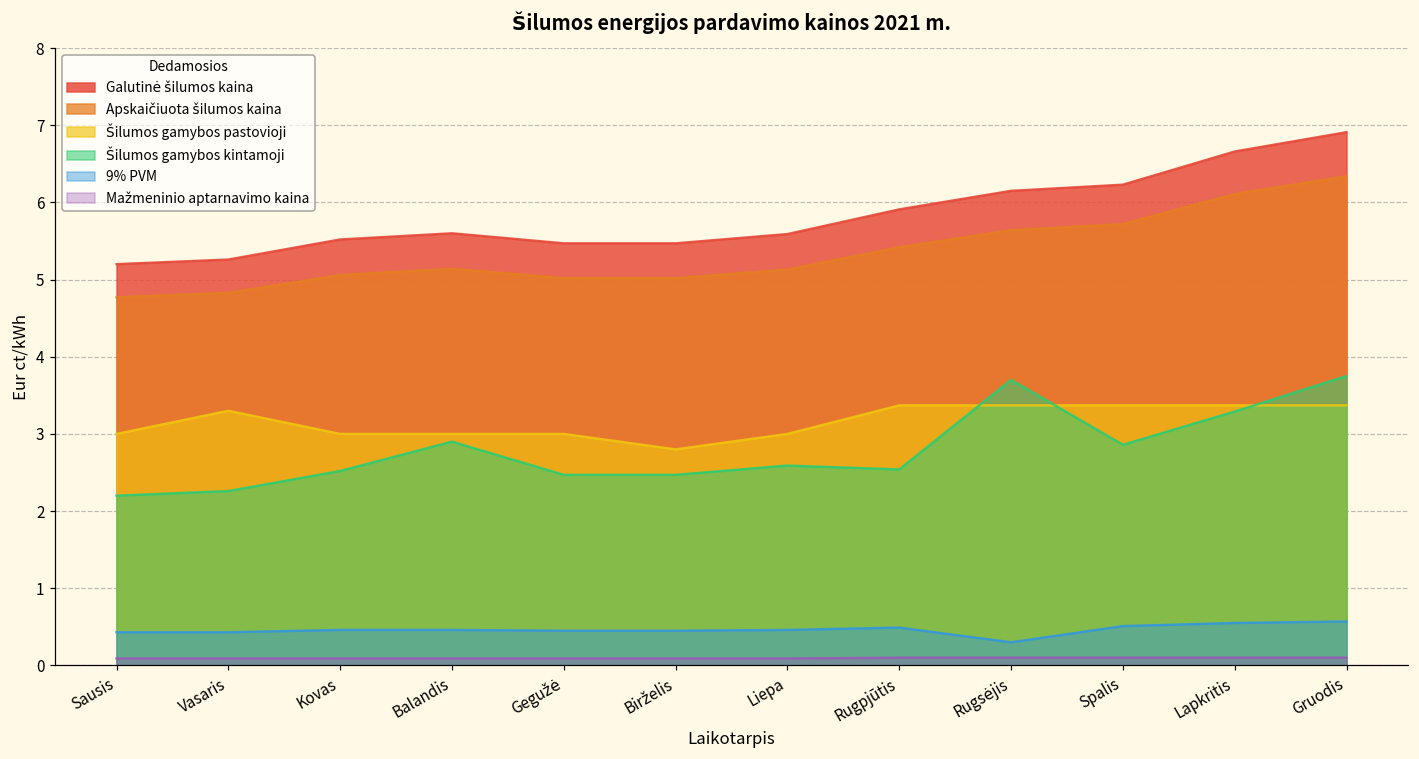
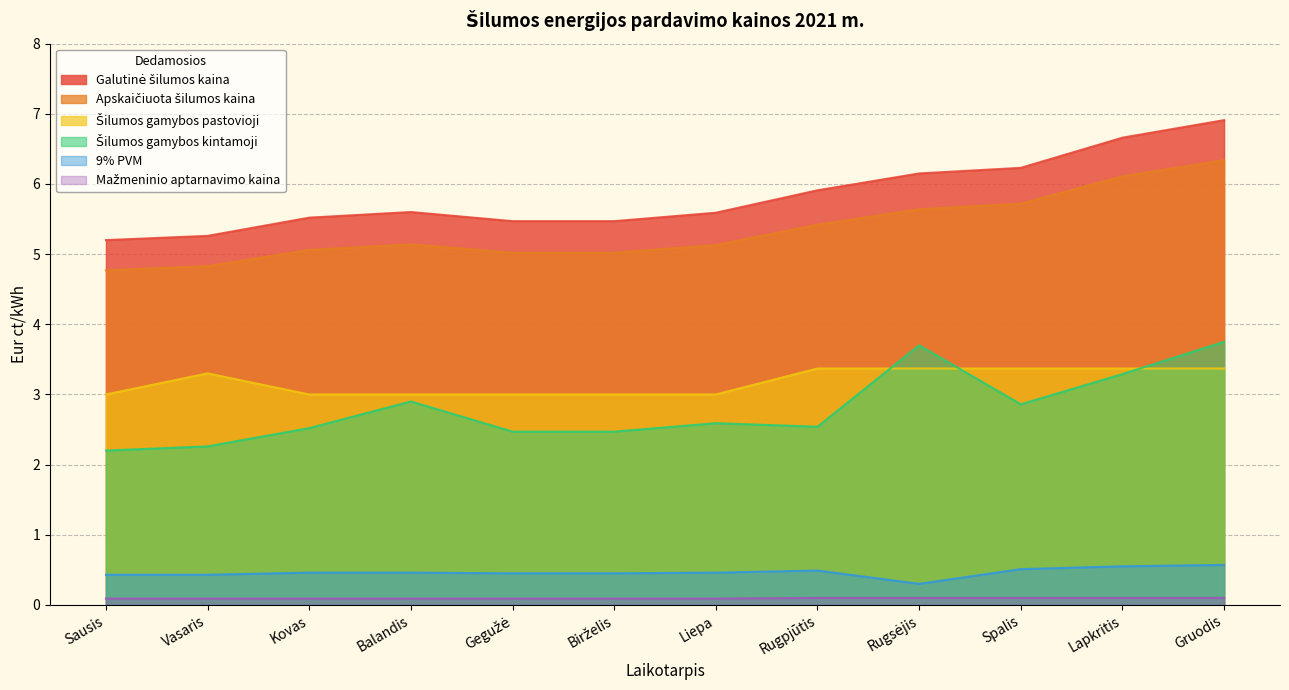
Šilumos gamybos pastovioji, Birželis: 2.8 -> 3.0
